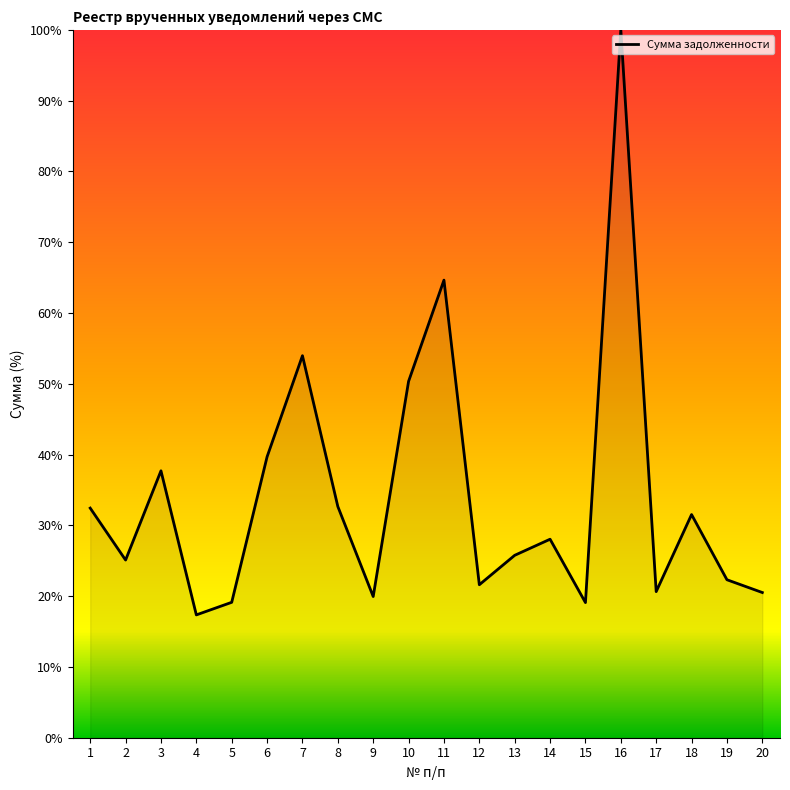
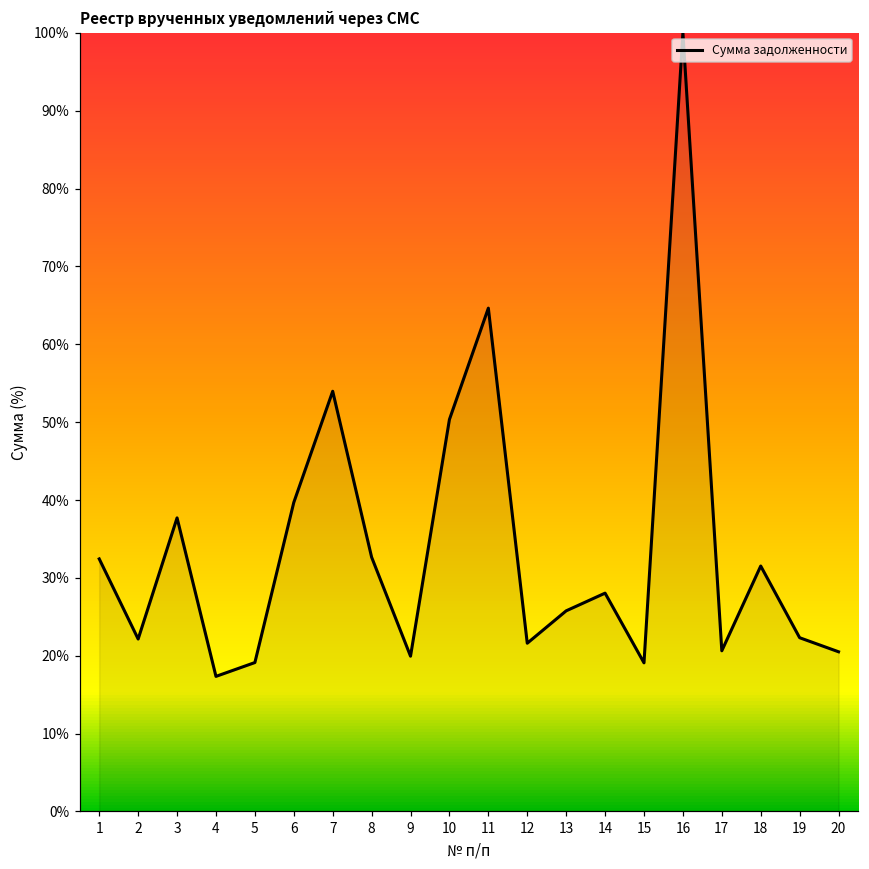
2: 25% -> 22%
